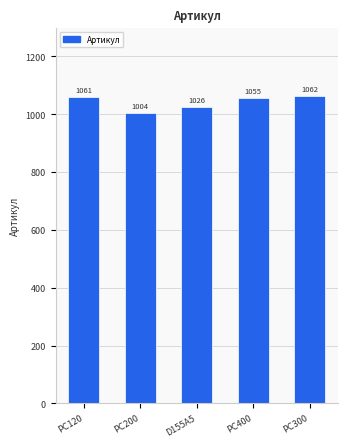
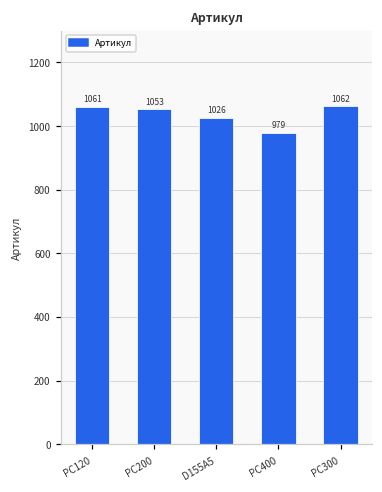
PC200: 1004 -> 1053
PC400: 1055 -> 979
